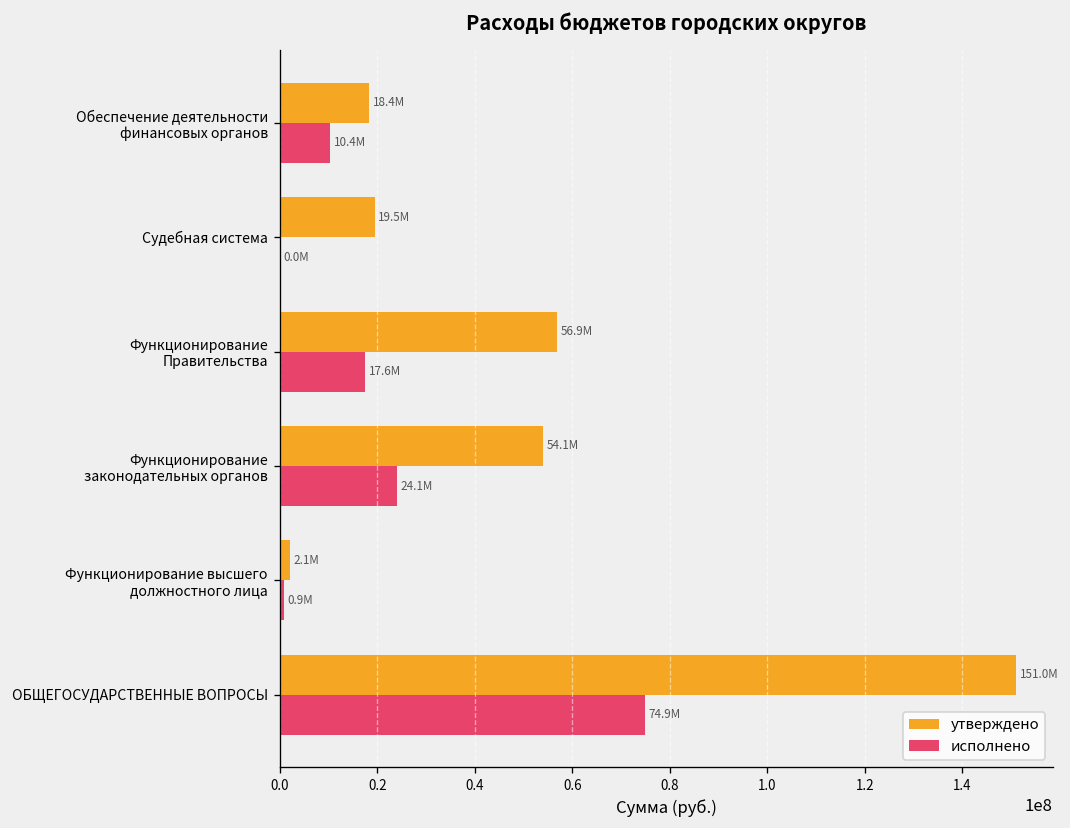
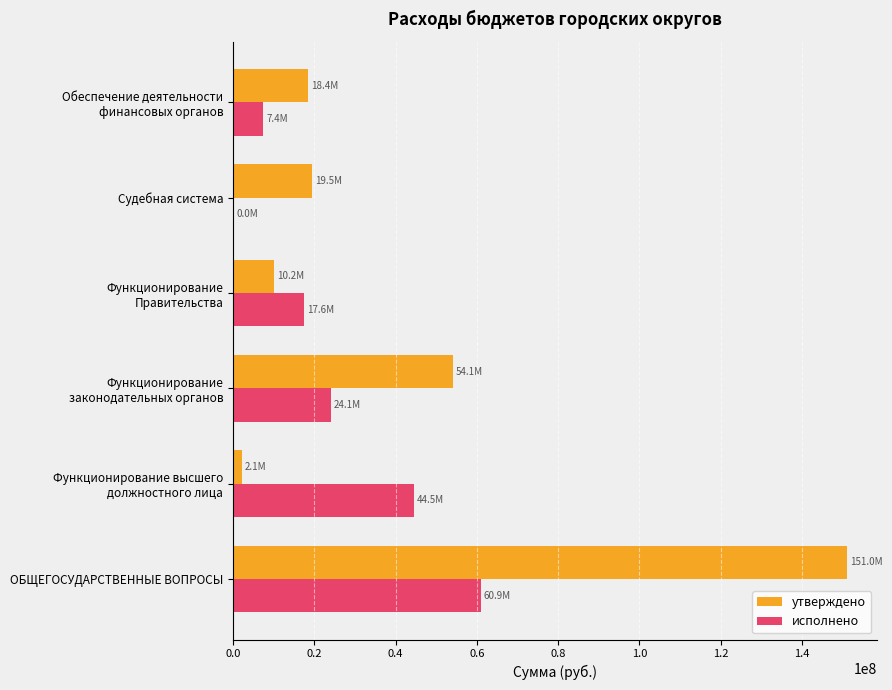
исполнено, Обеспечение деятельности финансовых органов: 10.4M -> 7.4M
утверждено, Функционирование Правительства: 56.9M -> 10.2M
исполнено, Функционирование высшего должностного лица: 0.9M -> 44.5M
исполнено, ОБЩЕГОСУДАРСТВЕННЫЕ ВОПРОСЫ: 74.9M -> 60.9M
